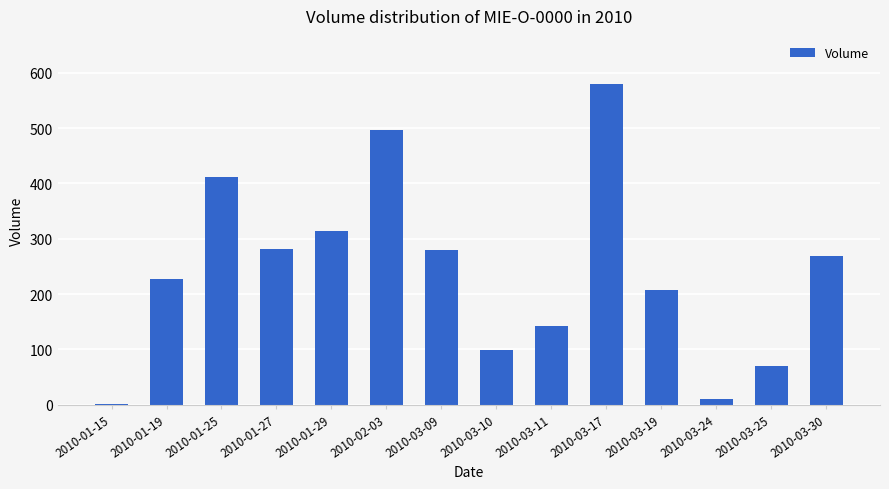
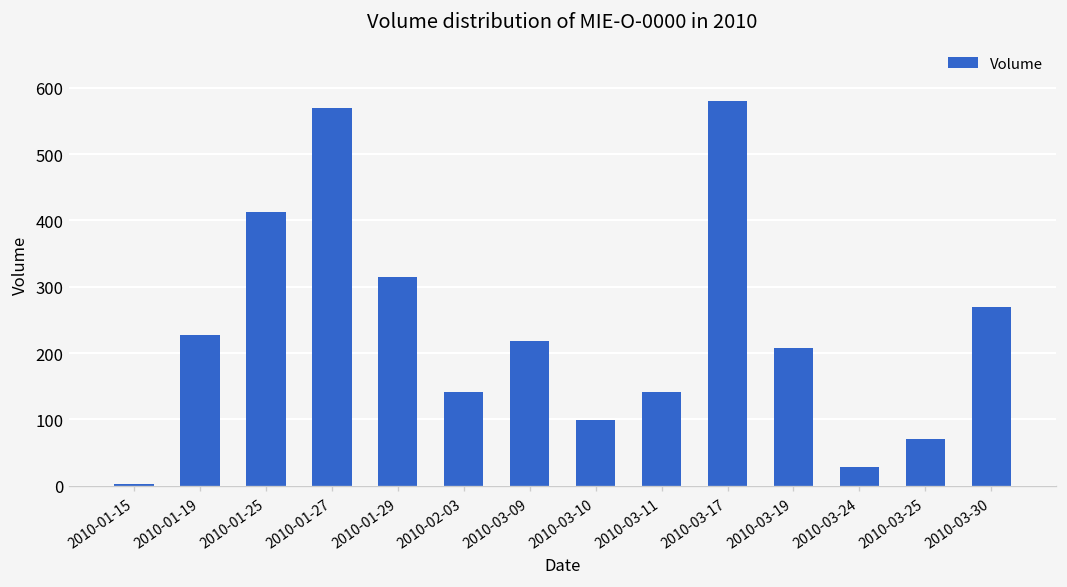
2010-01-27: 280 -> 570
2010-02-03: 500 -> 140
2010-03-09: 280 -> 220
2010-03-24: 10 -> 30
